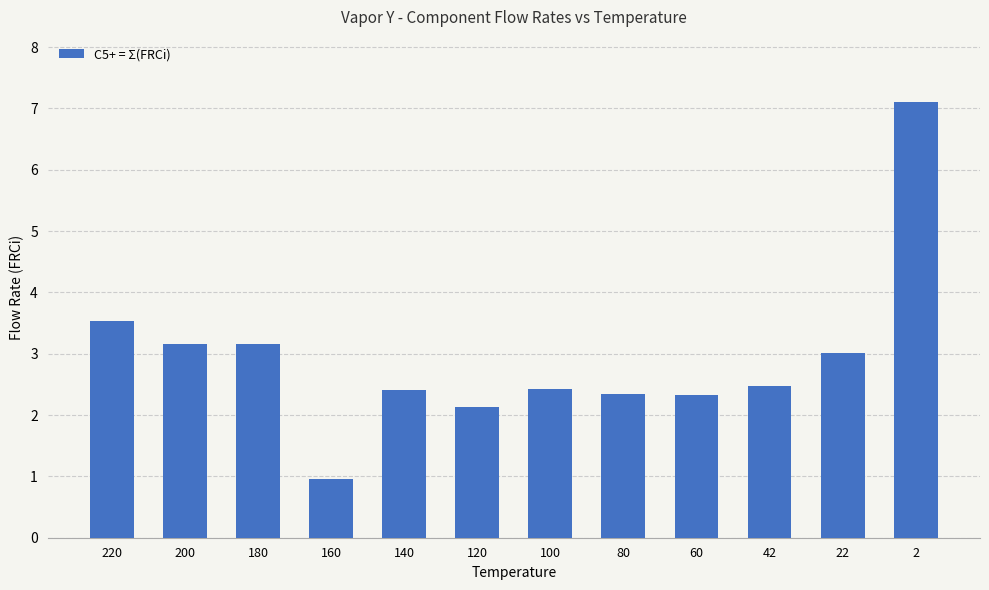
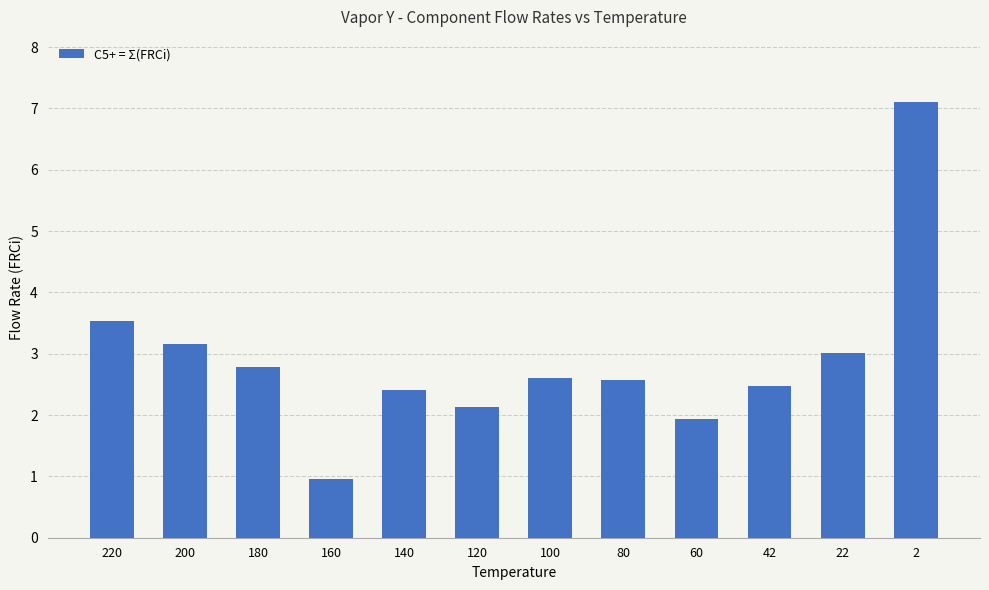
180: 3.2 -> 2.8
100: 2.4 -> 2.6
80: 2.3 -> 2.6
60: 2.3 -> 1.9
